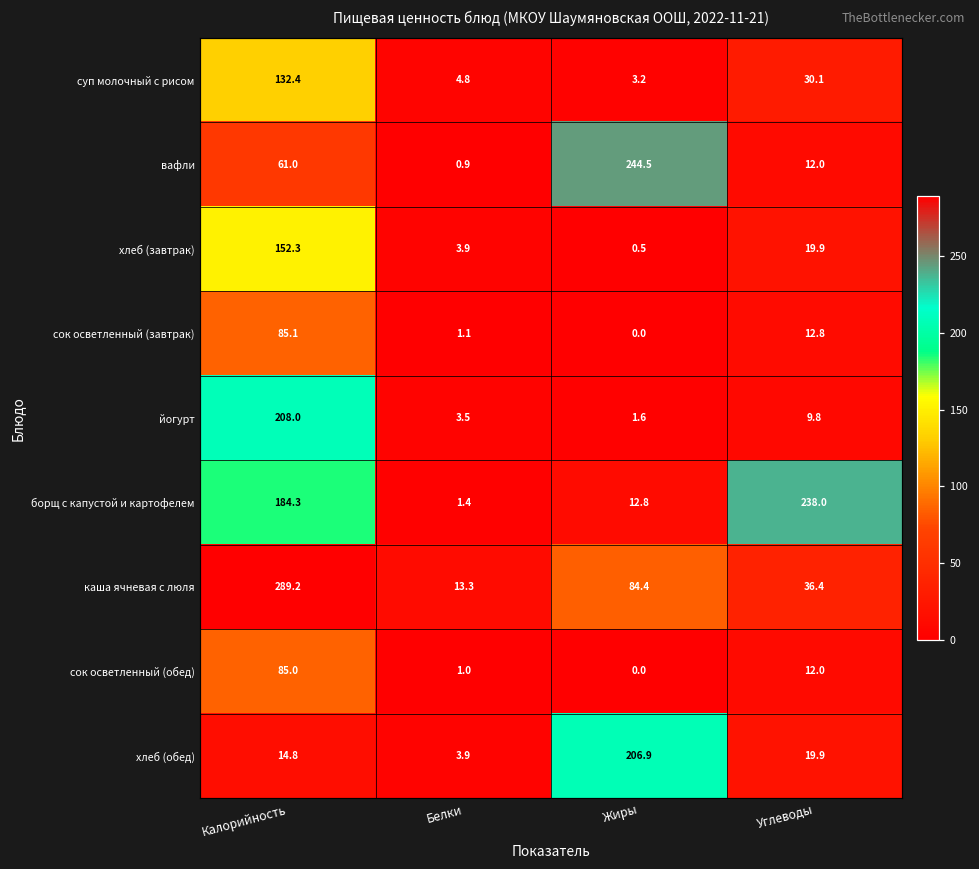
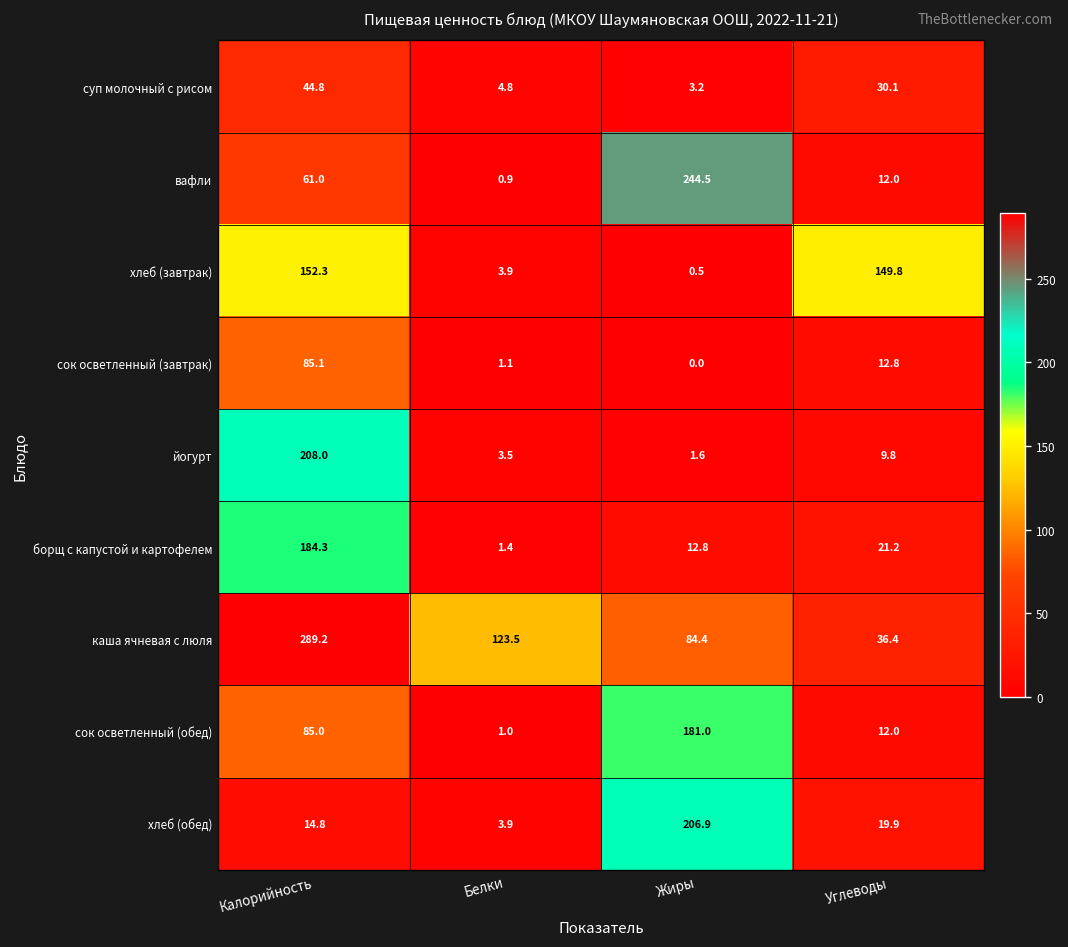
суп молочный с рисом, Калорийность: 132.4 -> 44.8
хлеб (завтрак), Углеводы: 19.9 -> 149.8
борщ с капустой и картофелем, Углеводы: 238.0 -> 21.2
каша ячневая с люля, Белки: 13.3 -> 123.5
сок осветленный (обед), Жиры: 0.0 -> 181.0
